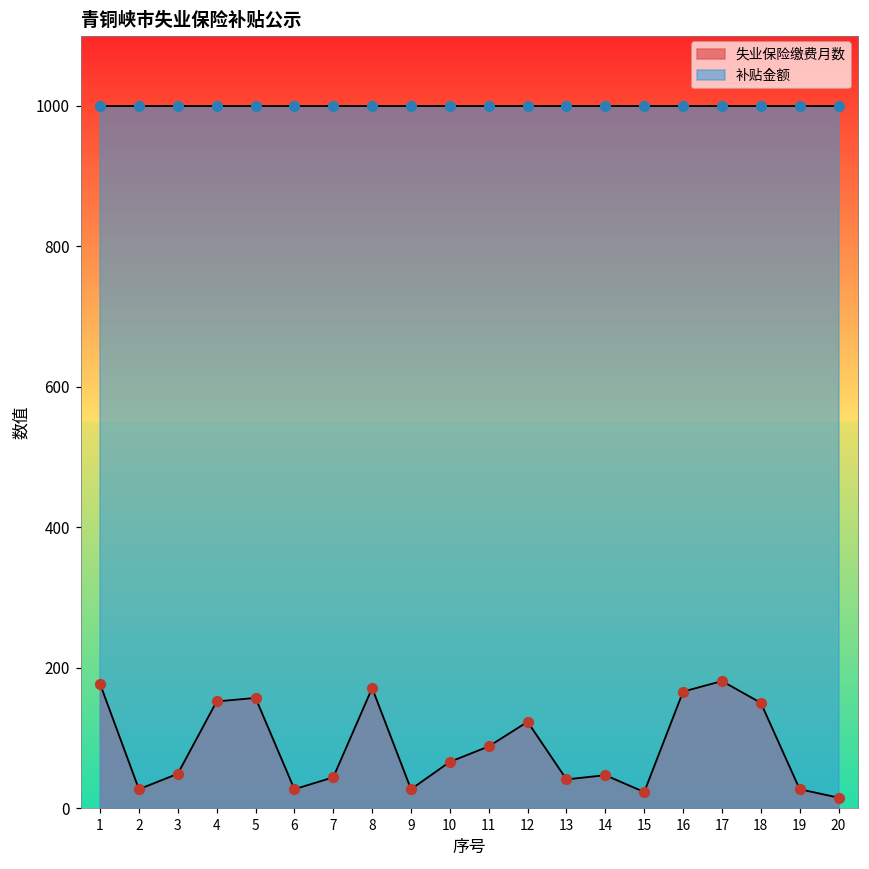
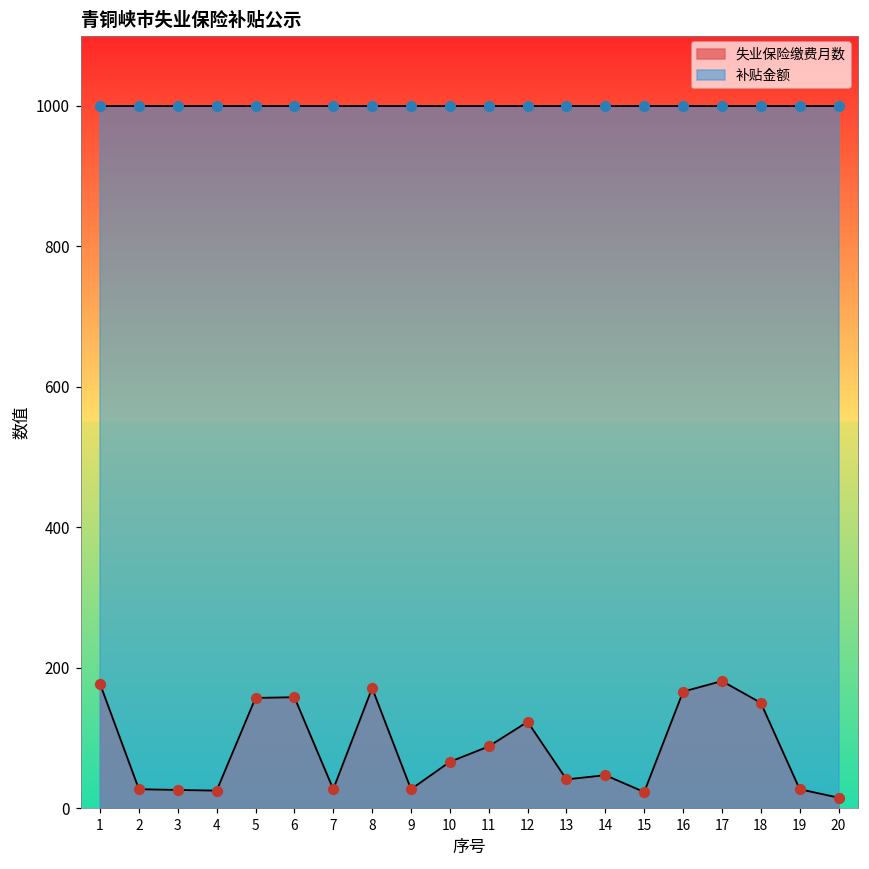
失业保险缴费月数, 3: 50 -> 30
失业保险缴费月数, 4: 150 -> 30
失业保险缴费月数, 6: 30 -> 160
失业保险缴费月数, 7: 40 -> 30
